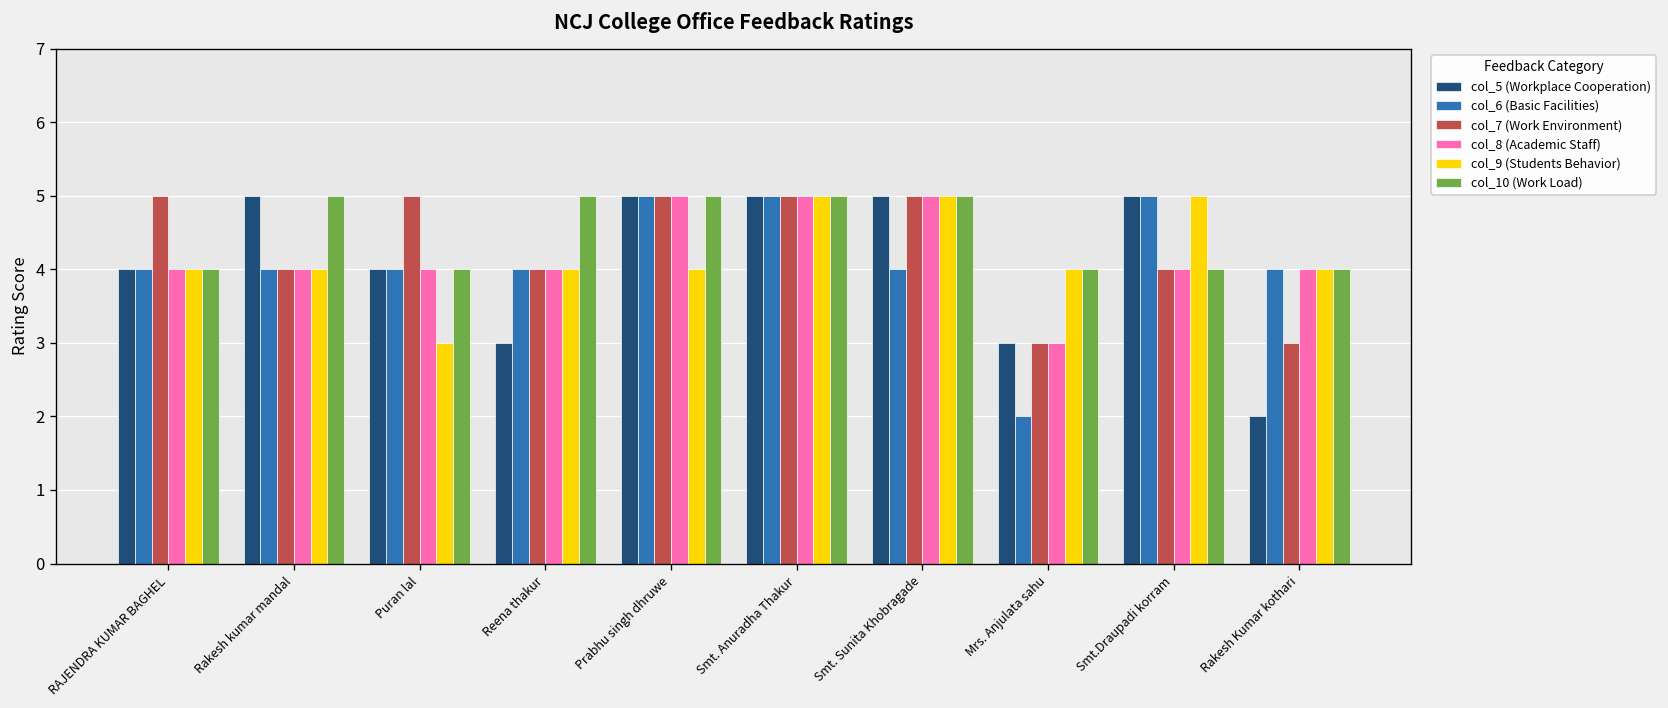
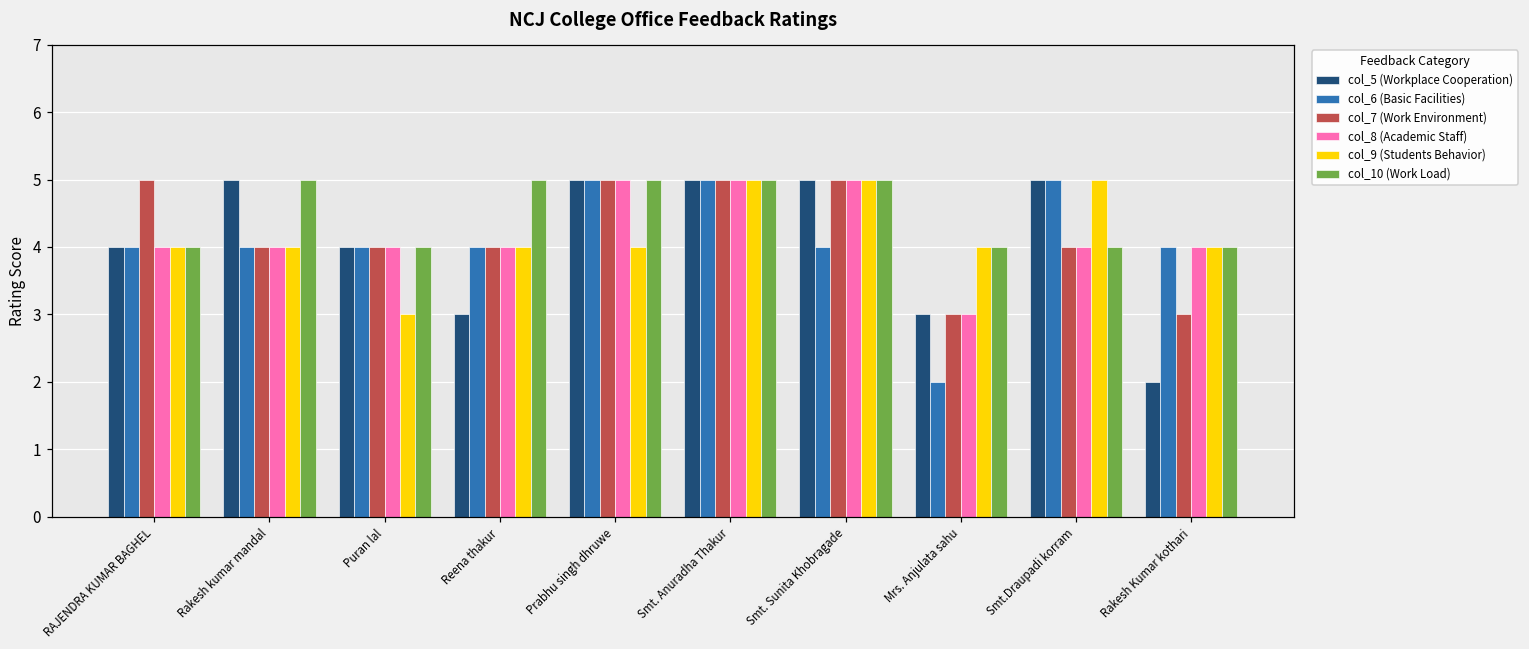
col_7 (Work Environment), Puran lal: 5 -> 4
